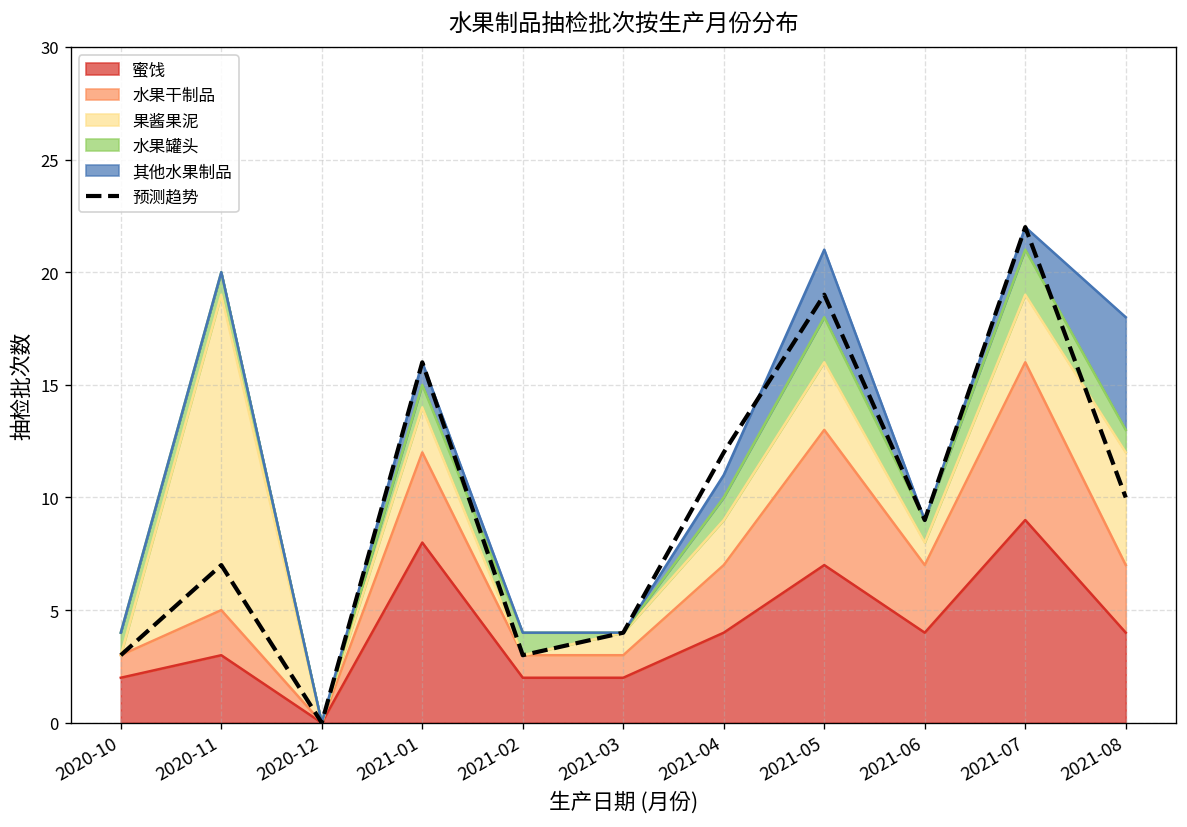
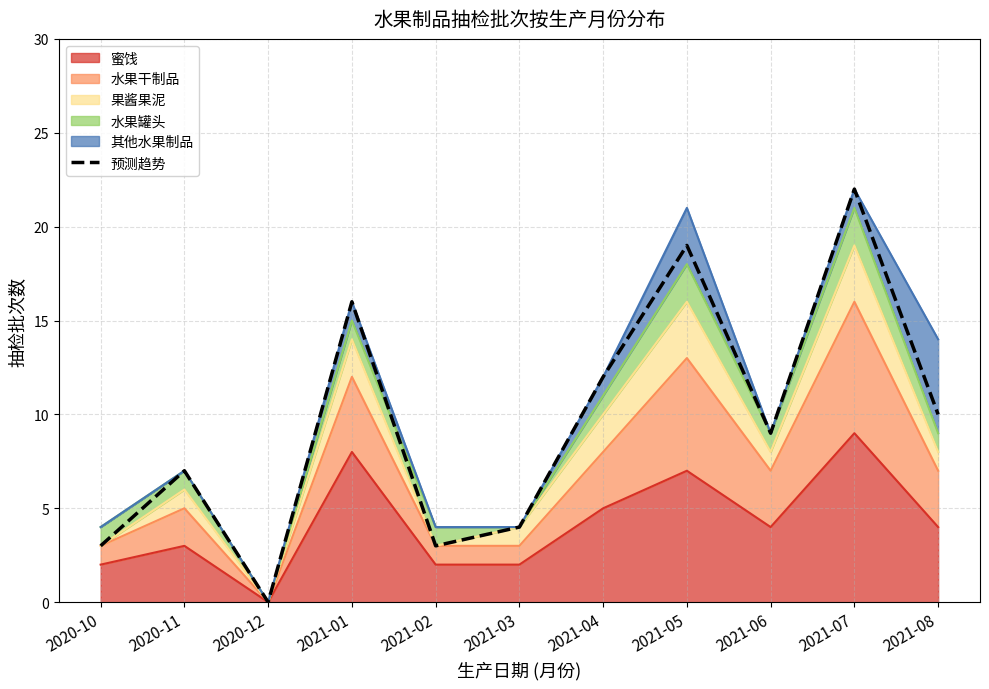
果酱果泥, 2020-11: 14 -> 1
蜜饯, 2021-04: 4 -> 5
果酱果泥, 2021-08: 5 -> 1
